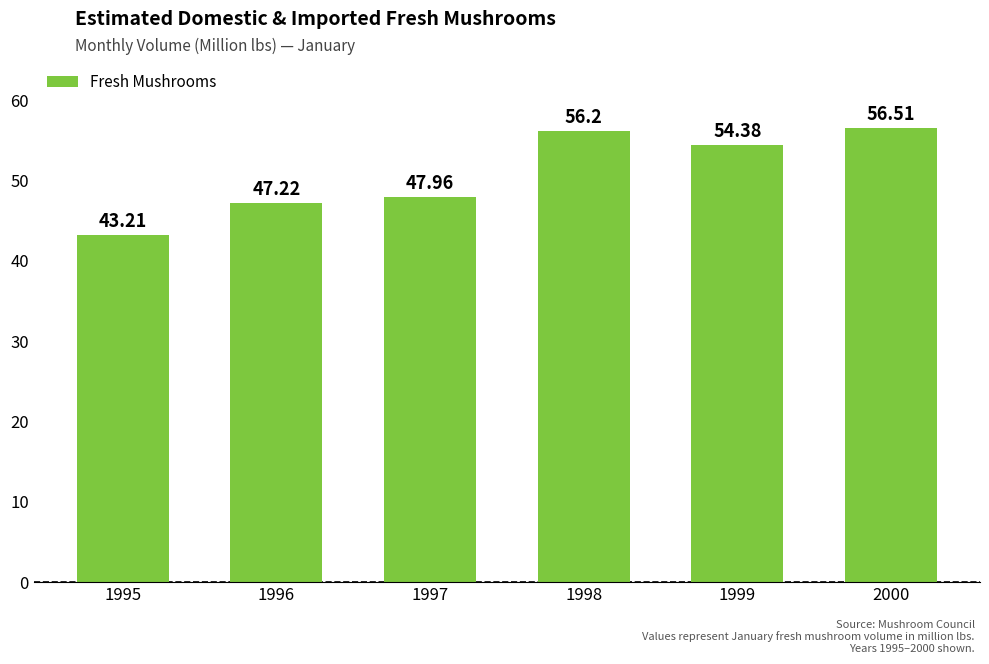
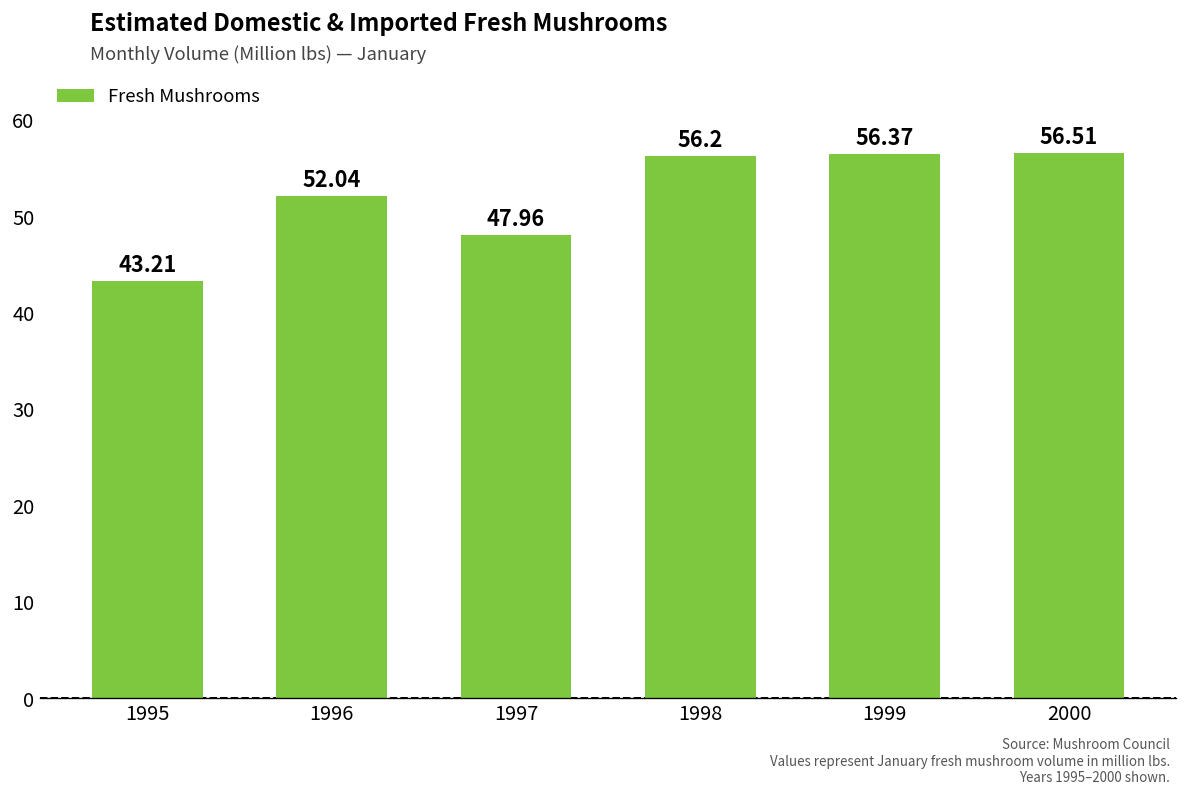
1996: 47.22 -> 52.04
1999: 54.38 -> 56.37
